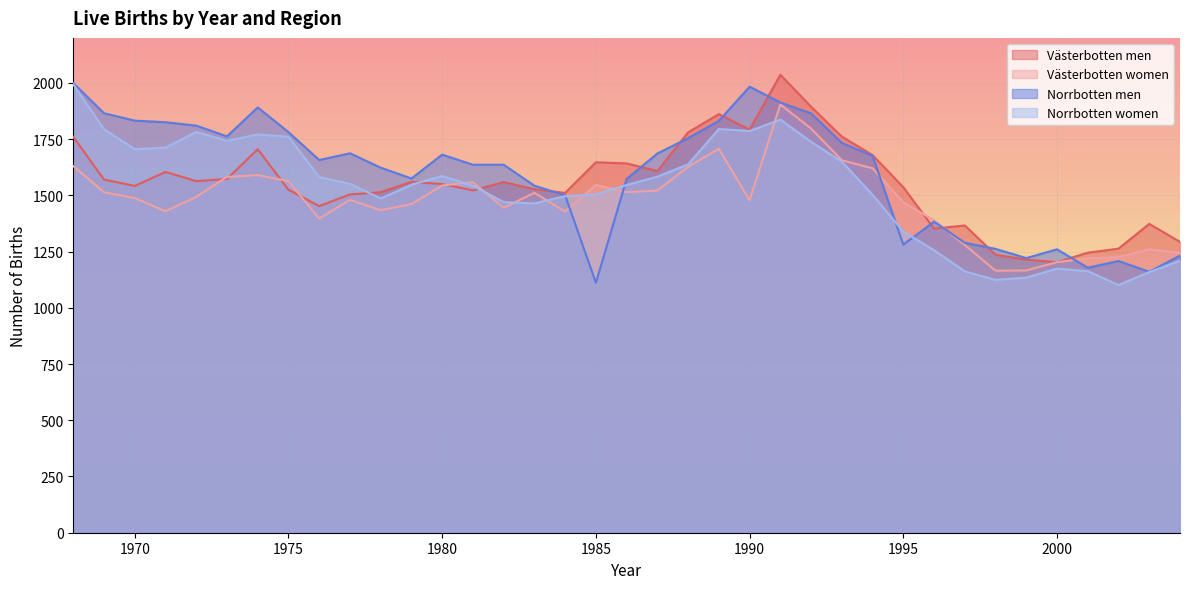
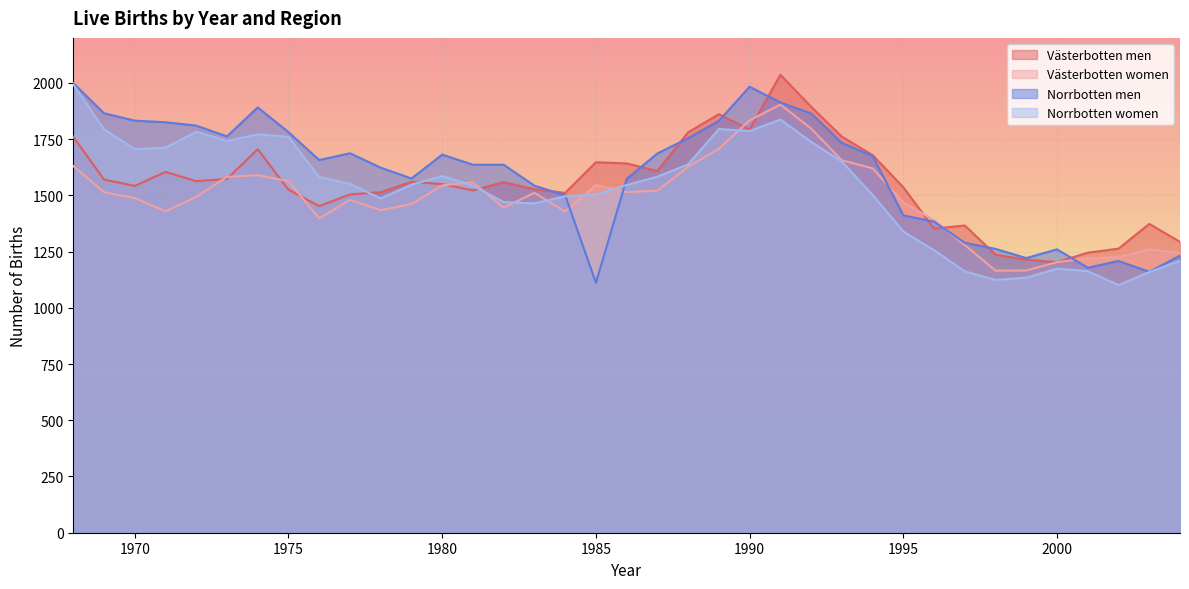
Västerbotten women, 1990: 1480 -> 1830
Norrbotten men, 1995: 1280 -> 1410
